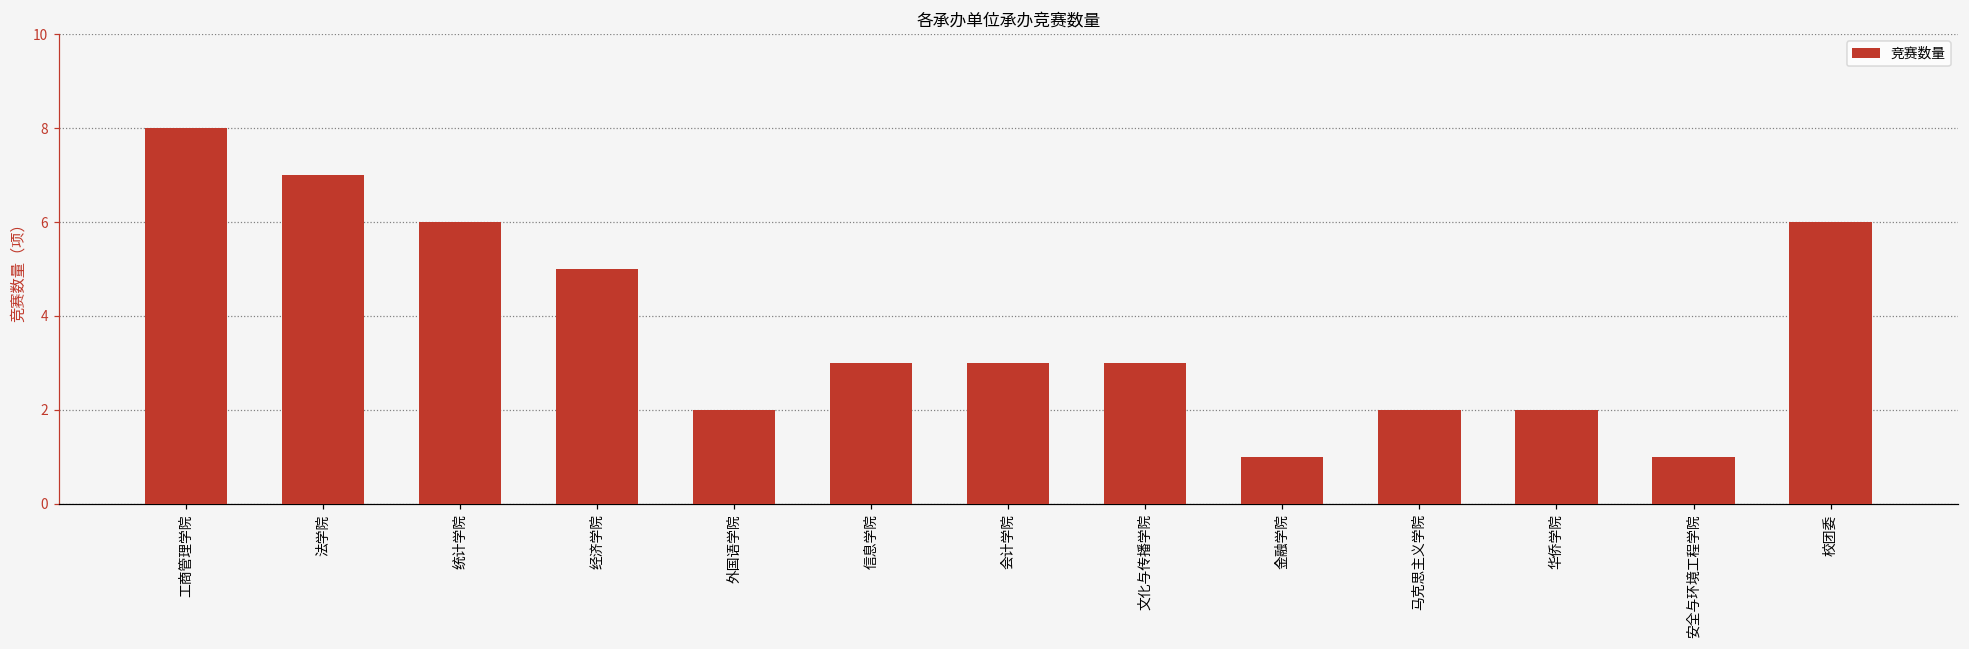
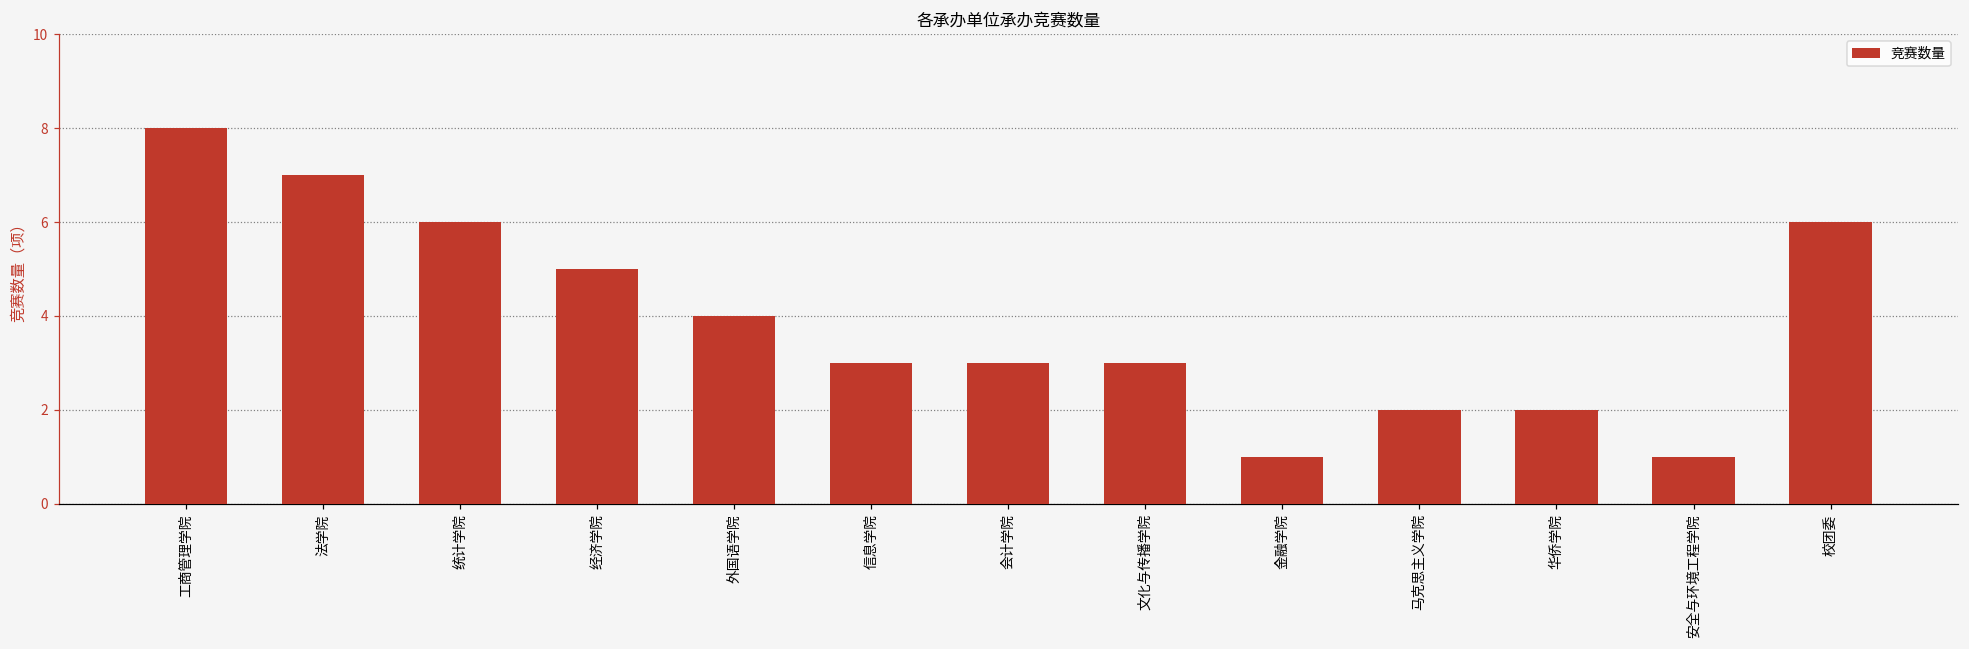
外国语学院: 2 -> 4
